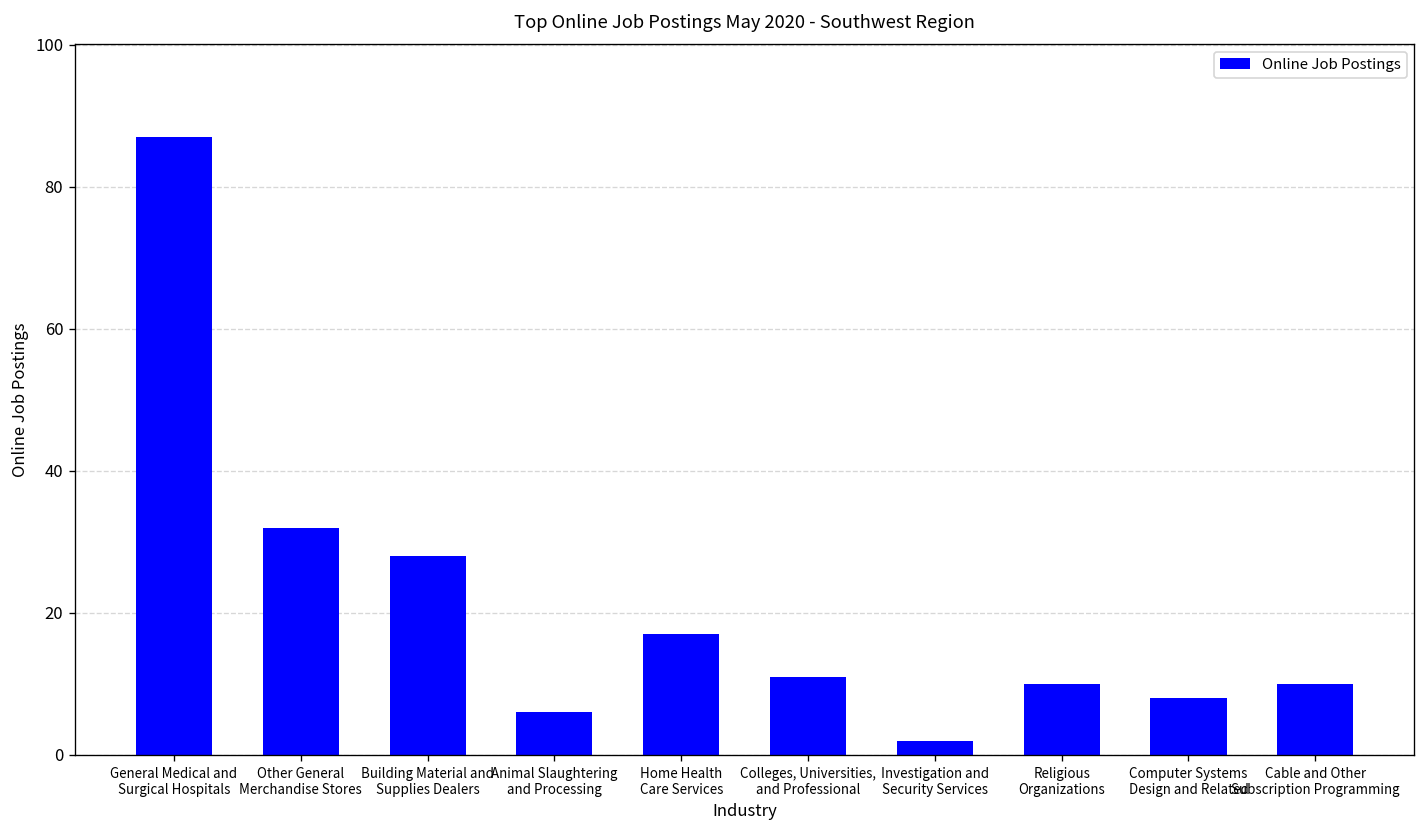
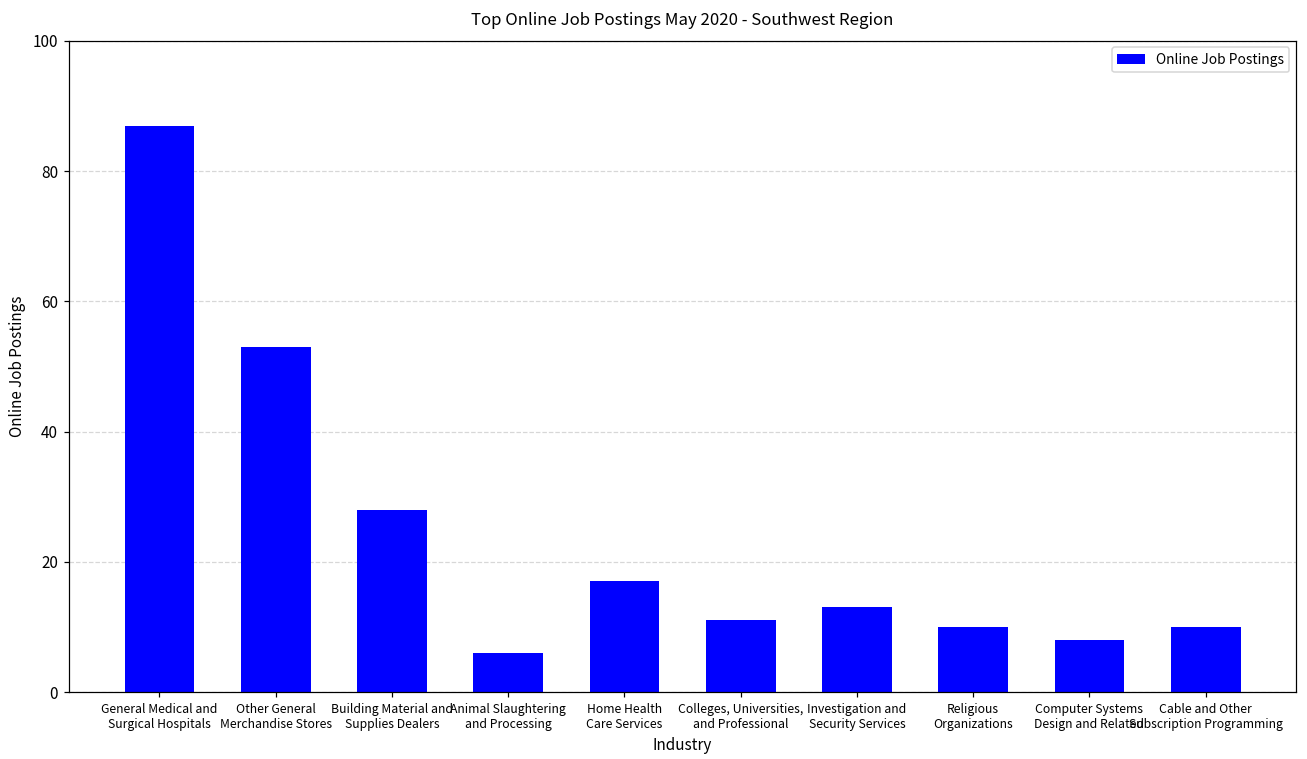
Other General Merchandise Stores: 32 -> 53
Investigation and Security Services: 2 -> 13
